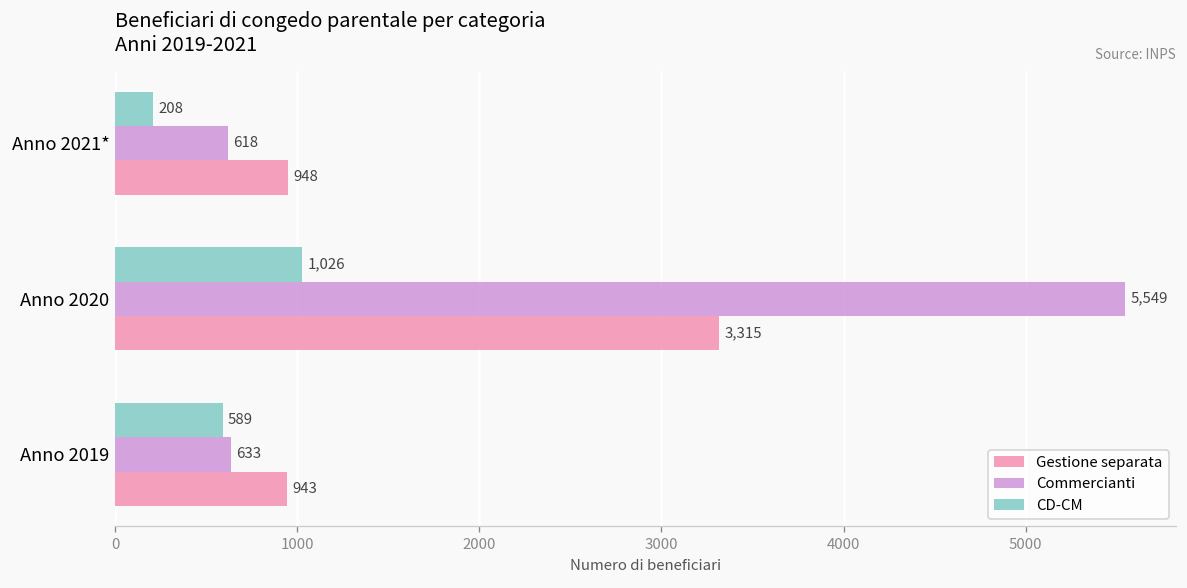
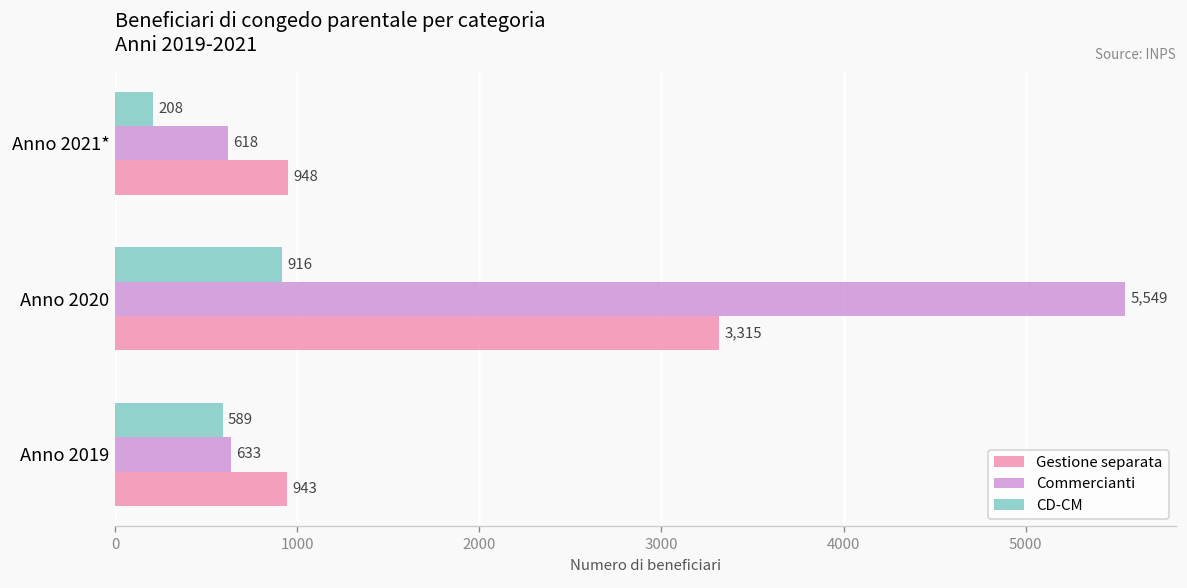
CD-CM, Anno 2020: 1,026 -> 916
